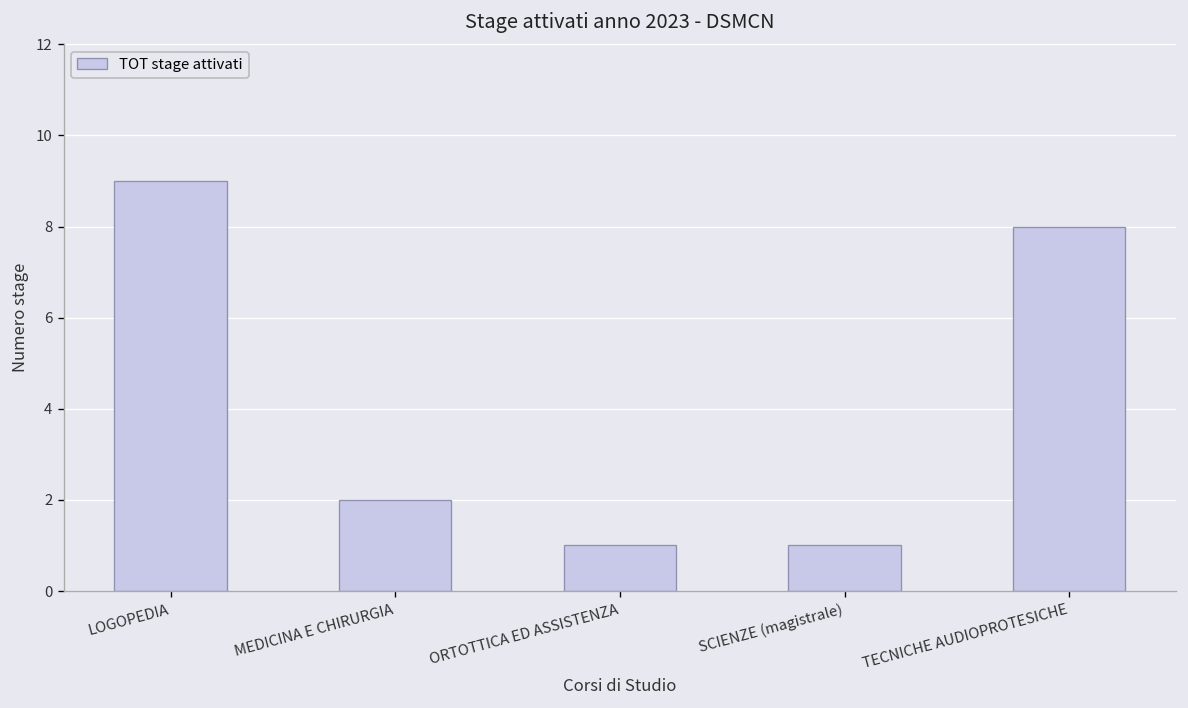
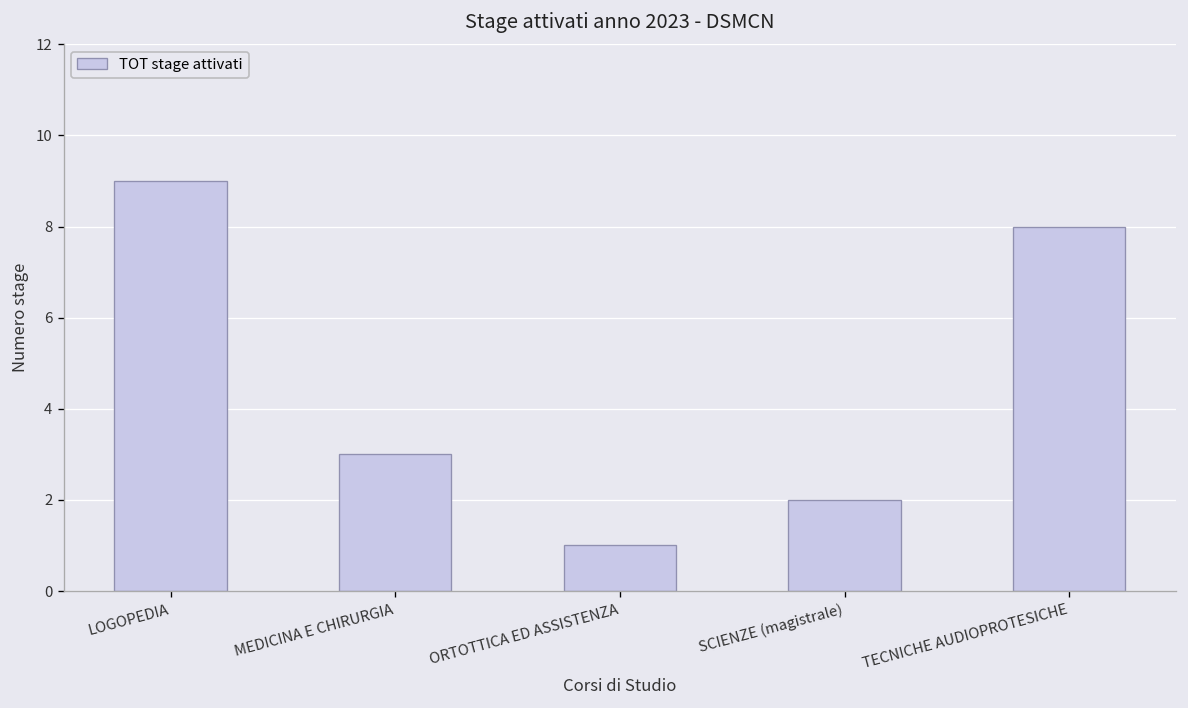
MEDICINA E CHIRURGIA: 2 -> 3
SCIENZE (magistrale): 1 -> 2
